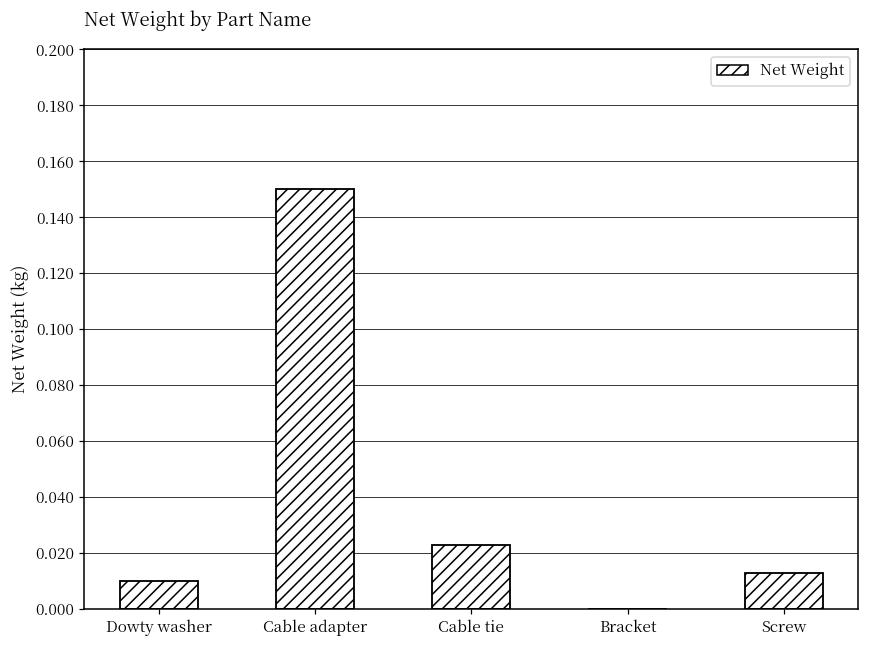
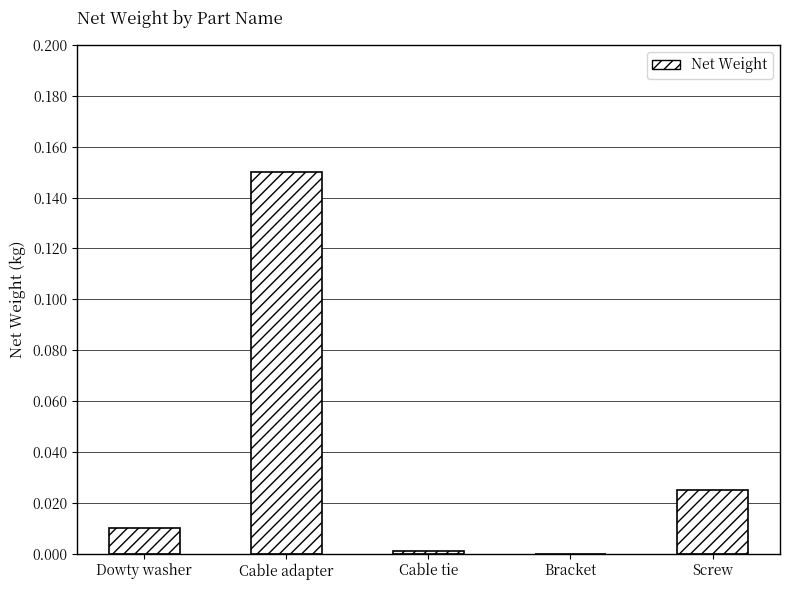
Cable tie: 0.023 -> 0.001
Screw: 0.013 -> 0.025
